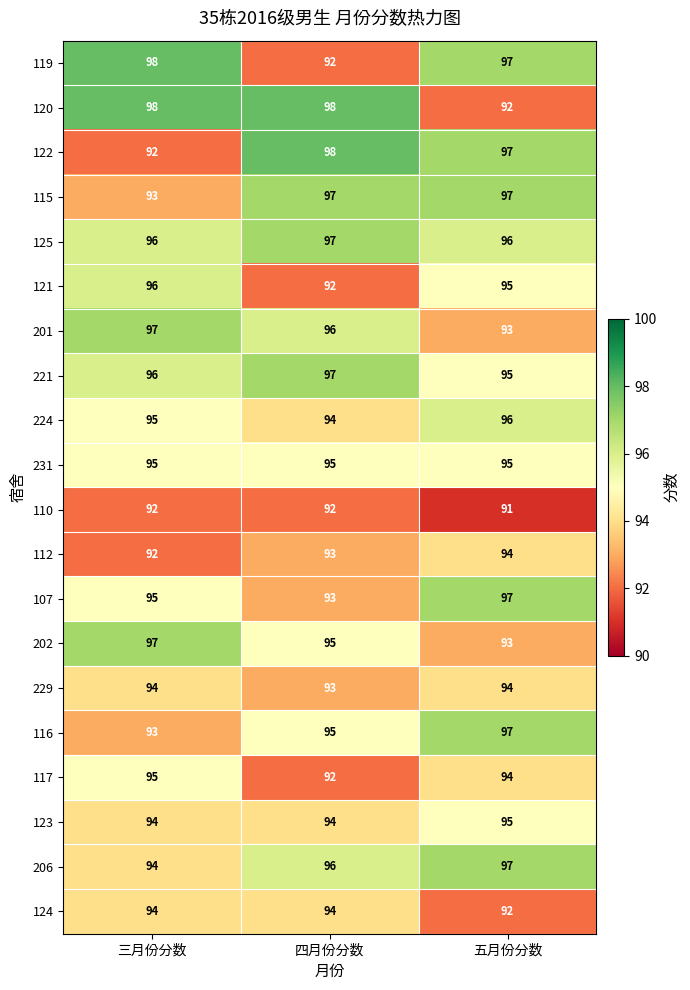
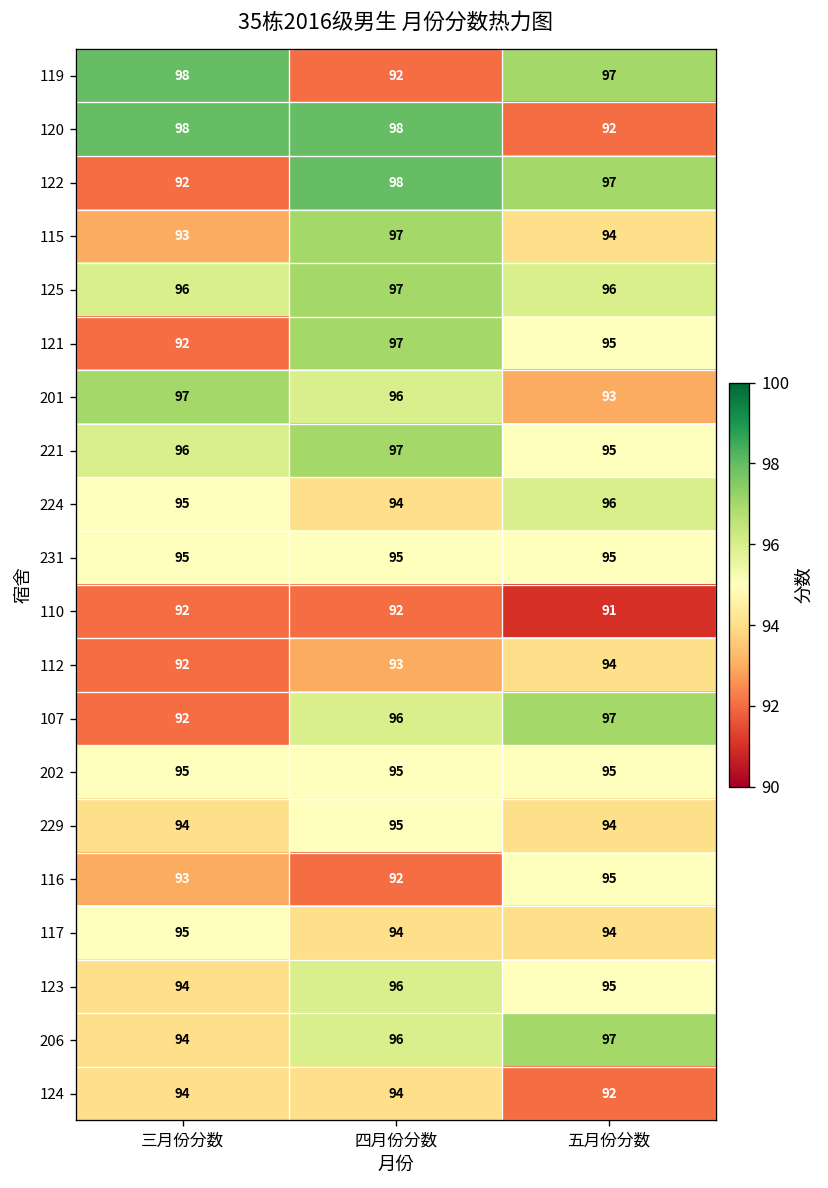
115, 五月份分数: 97 -> 94
121, 三月份分数: 96 -> 92
121, 四月份分数: 92 -> 97
107, 三月份分数: 95 -> 92
107, 四月份分数: 93 -> 96
202, 三月份分数: 97 -> 95
202, 五月份分数: 93 -> 95
229, 四月份分数: 93 -> 95
116, 四月份分数: 95 -> 92
116, 五月份分数: 97 -> 95
117, 四月份分数: 92 -> 94
123, 四月份分数: 94 -> 96
